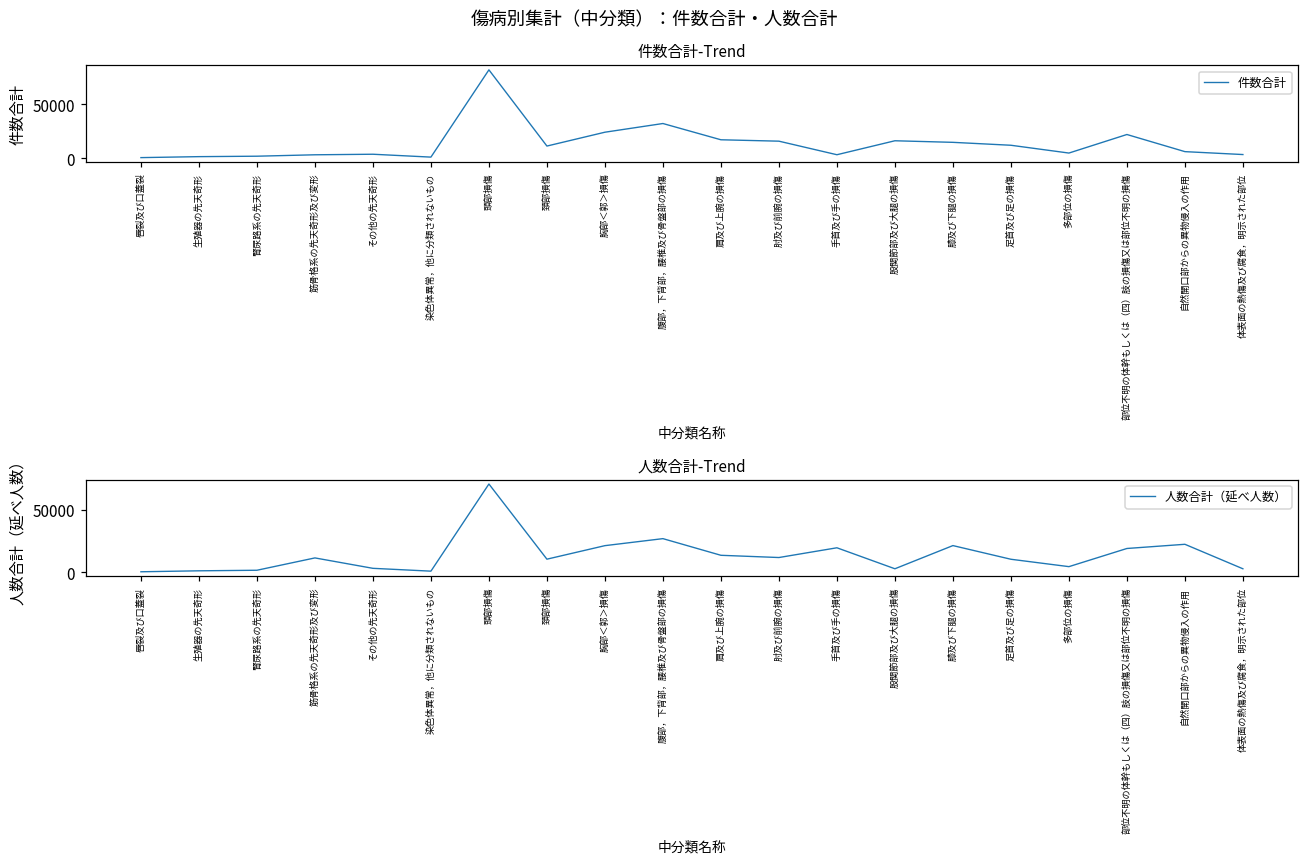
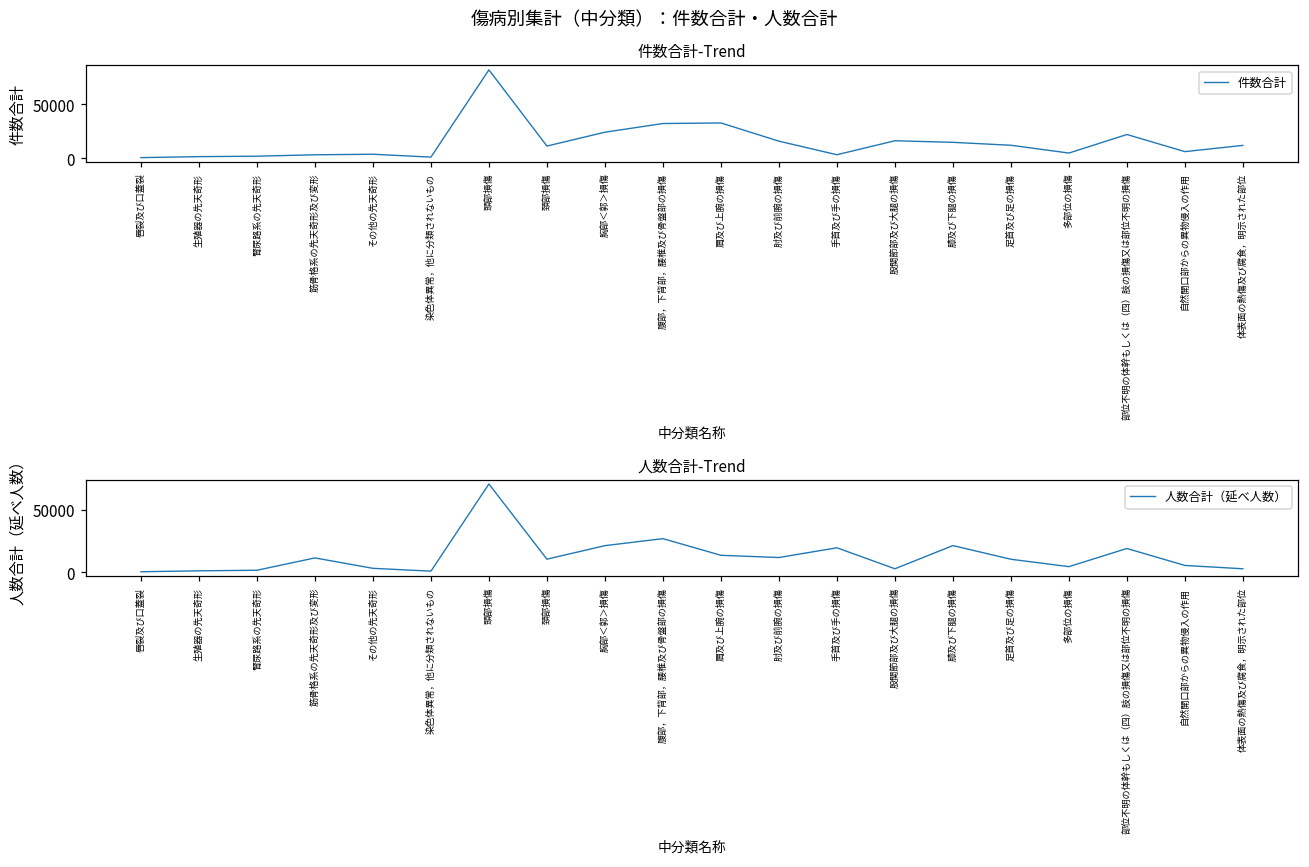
件数合計-Trend, 肩及び上腕の損傷: 20000 -> 30000
件数合計-Trend, 体表面の熱傷及び腐食，明示された部位: 0 -> 10000
人数合計-Trend, 自然開口部からの異物侵入の作用: 22000 -> 6000
